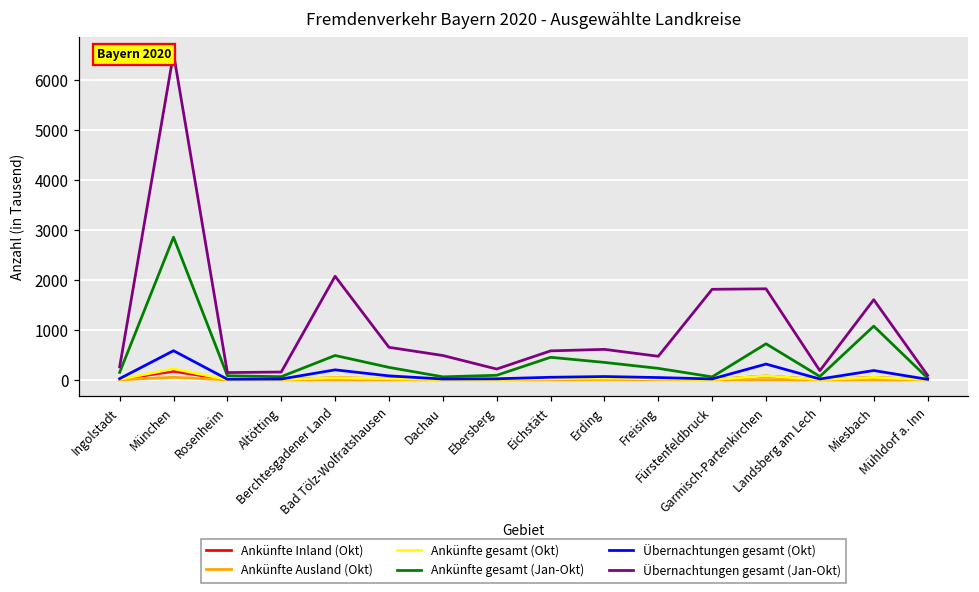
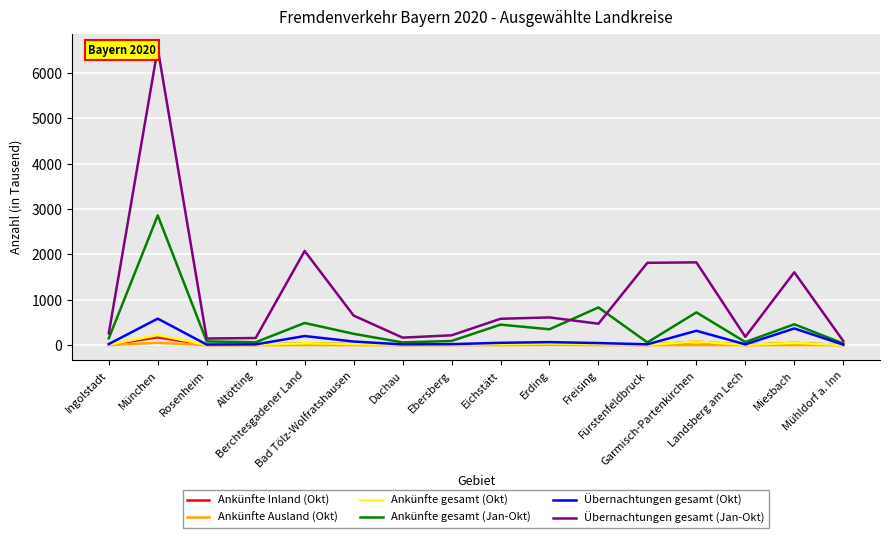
Übernachtungen gesamt (Jan-Okt), Dachau: 500 -> 200
Ankünfte gesamt (Jan-Okt), Freising: 200 -> 800
Ankünfte gesamt (Jan-Okt), Miesbach: 1100 -> 500
Übernachtungen gesamt (Okt), Miesbach: 200 -> 400
